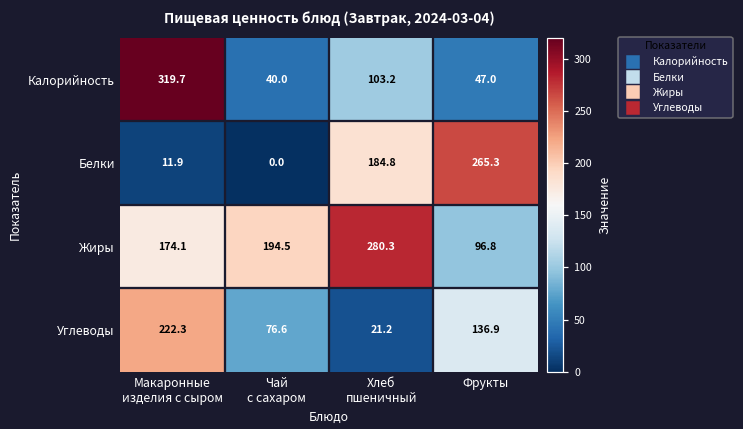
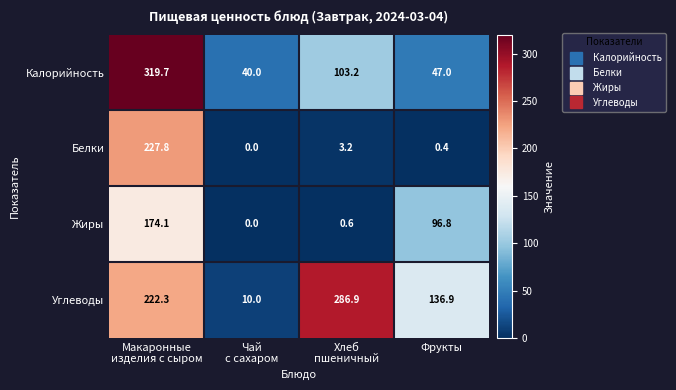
Белки, Макаронные изделия с сыром: 11.9 -> 227.8
Белки, Хлеб пшеничный: 184.8 -> 3.2
Белки, Фрукты: 265.3 -> 0.4
Жиры, Чай с сахаром: 194.5 -> 0.0
Жиры, Хлеб пшеничный: 280.3 -> 0.6
Углеводы, Чай с сахаром: 76.6 -> 10.0
Углеводы, Хлеб пшеничный: 21.2 -> 286.9
